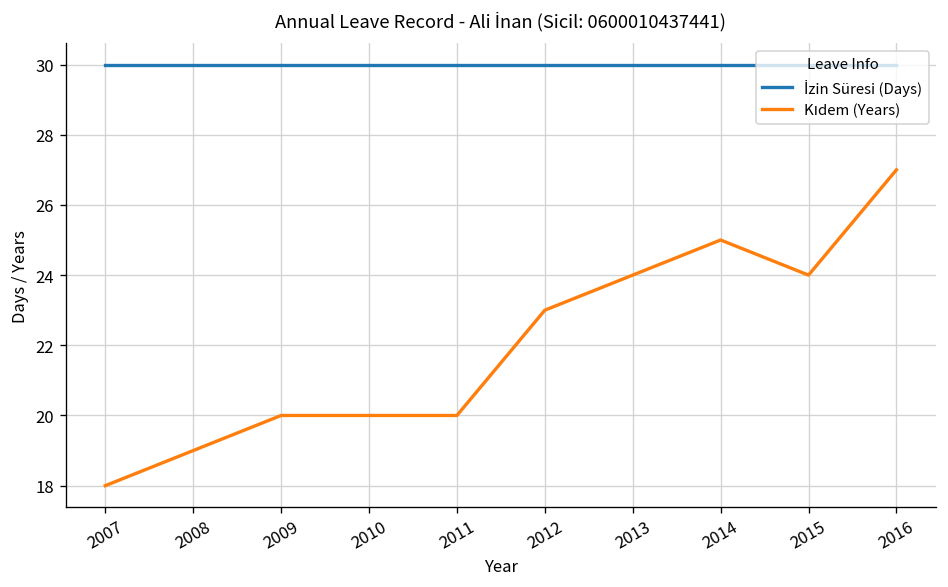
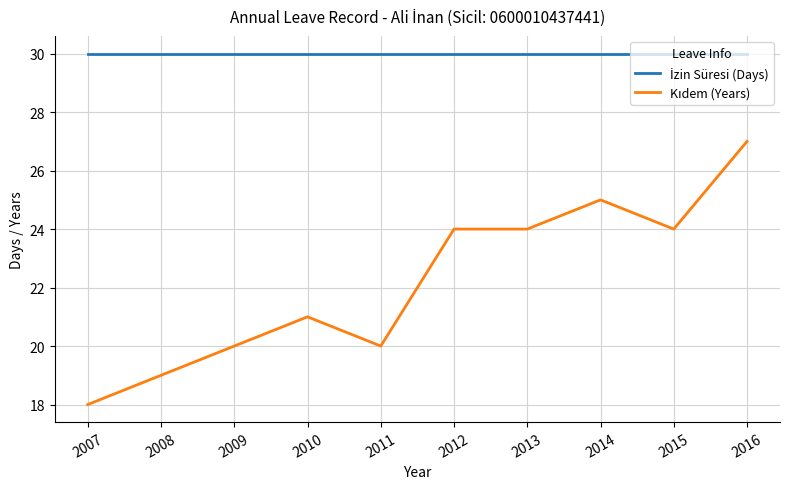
Kıdem (Years), 2010: 20 -> 21
Kıdem (Years), 2012: 23 -> 24
